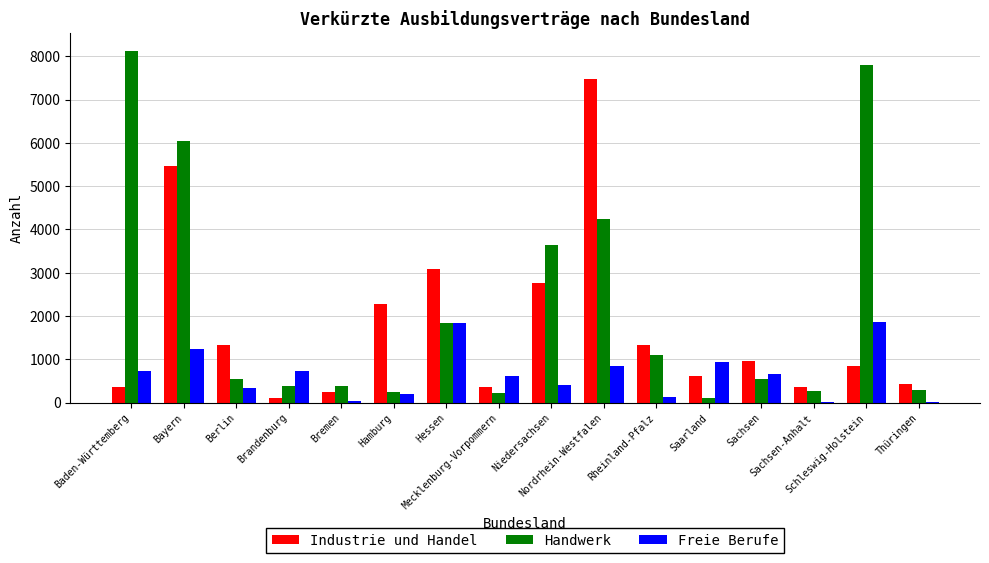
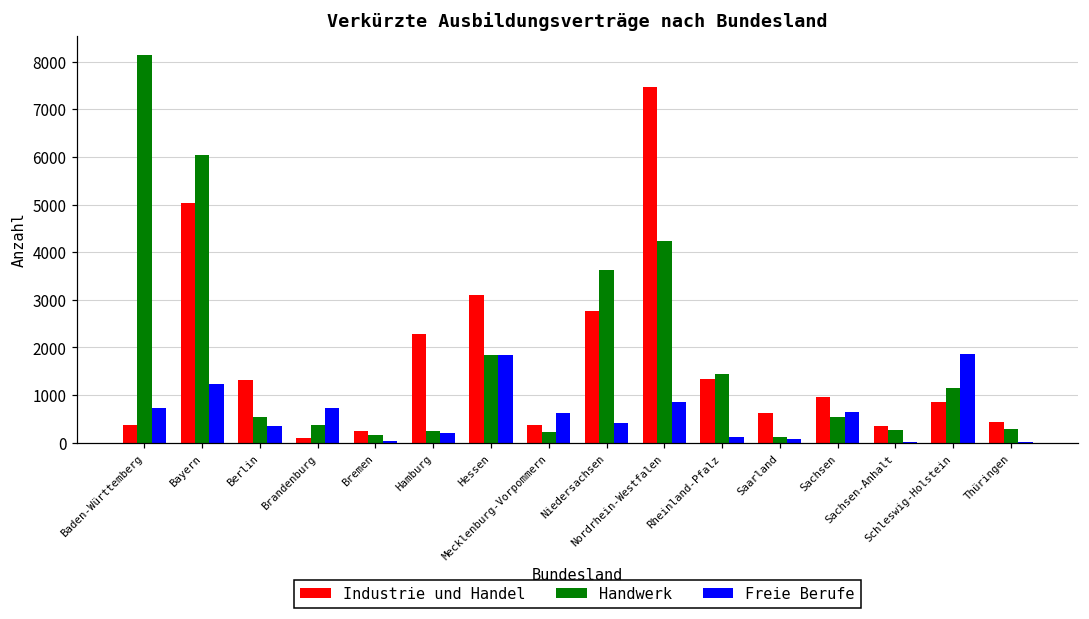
Industrie und Handel, Bayern: 5500 -> 5000
Handwerk, Bremen: 400 -> 200
Handwerk, Rheinland-Pfalz: 1100 -> 1400
Freie Berufe, Saarland: 900 -> 100
Handwerk, Schleswig-Holstein: 7800 -> 1200
